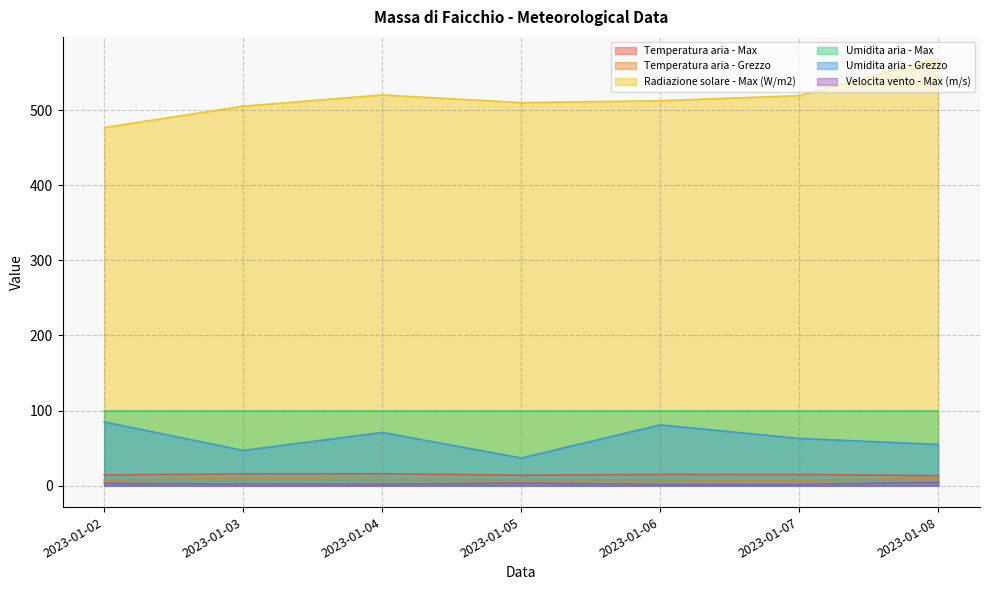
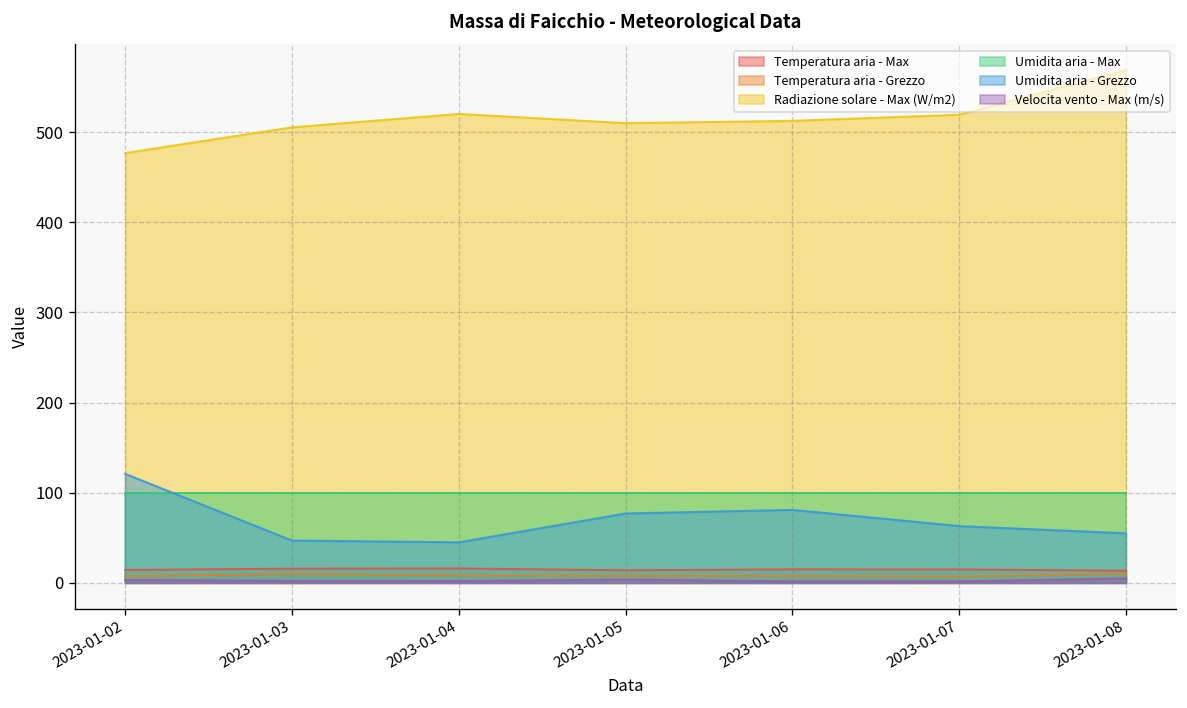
Umidita aria - Grezzo, 2023-01-02: 90 -> 120
Umidita aria - Grezzo, 2023-01-04: 70 -> 50
Umidita aria - Grezzo, 2023-01-05: 40 -> 80
